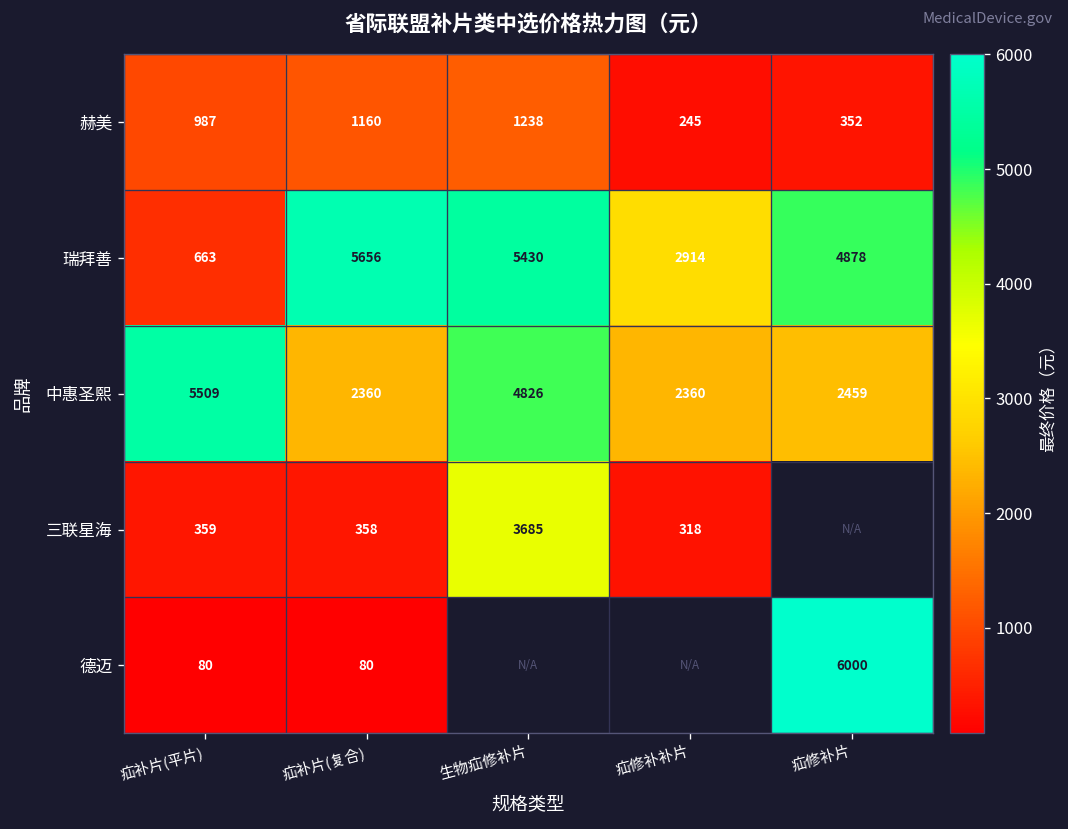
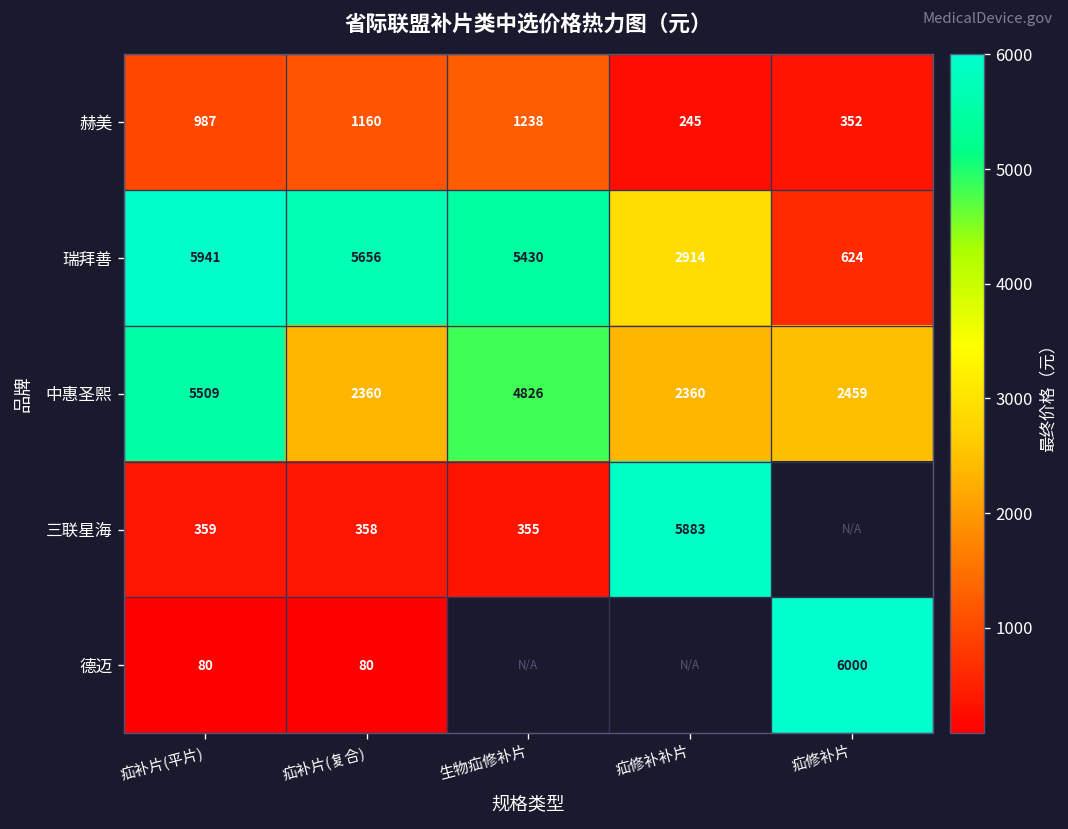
瑞拜善, 疝补片(平片): 663 -> 5941
瑞拜善, 疝修补片: 4878 -> 624
三联星海, 生物疝修补片: 3685 -> 355
三联星海, 疝修补补片: 318 -> 5883
